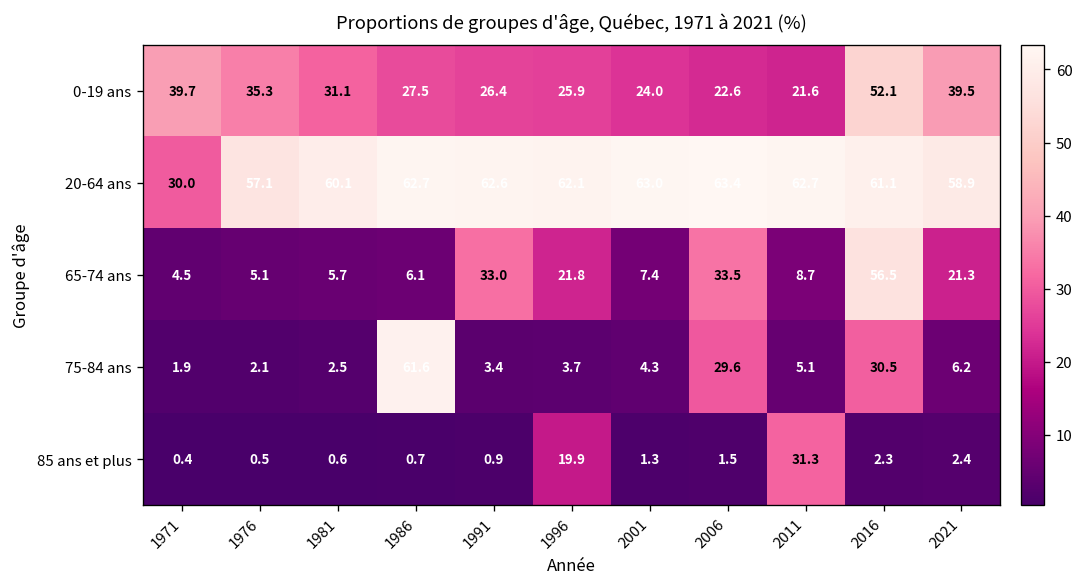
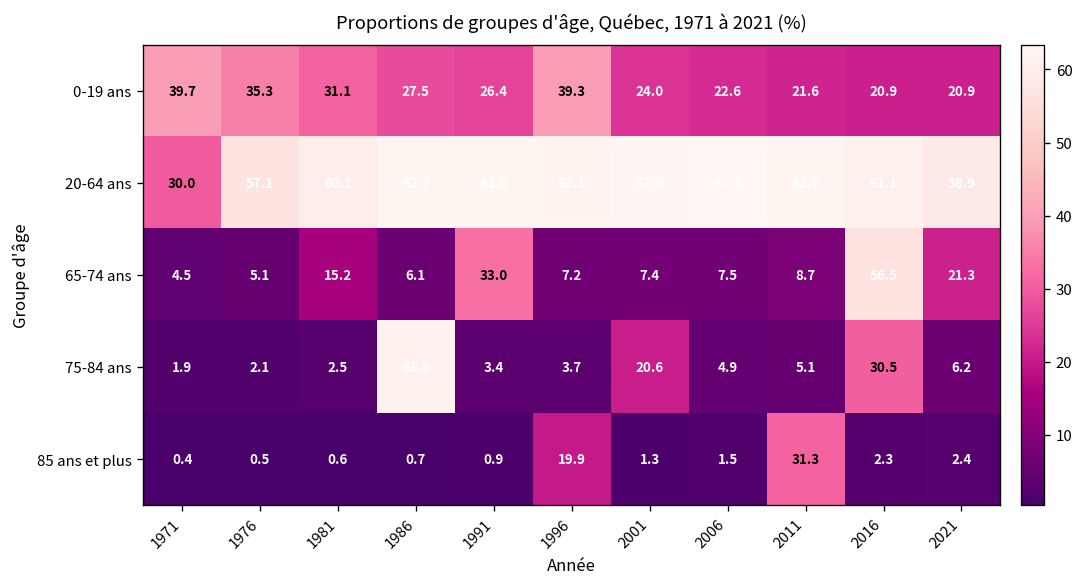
0-19 ans, 1996: 25.9 -> 39.3
0-19 ans, 2016: 52.1 -> 20.9
0-19 ans, 2021: 39.5 -> 20.9
65-74 ans, 1981: 5.7 -> 15.2
65-74 ans, 1996: 21.8 -> 7.2
65-74 ans, 2006: 33.5 -> 7.5
75-84 ans, 2001: 4.3 -> 20.6
75-84 ans, 2006: 29.6 -> 4.9
